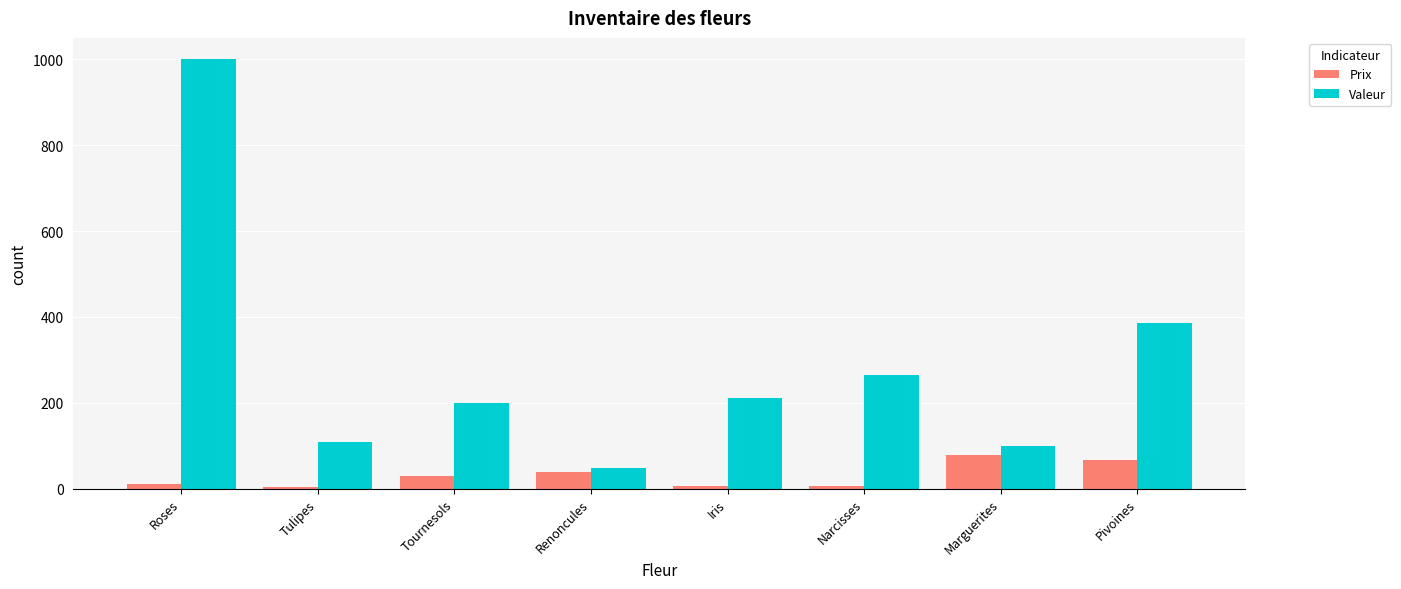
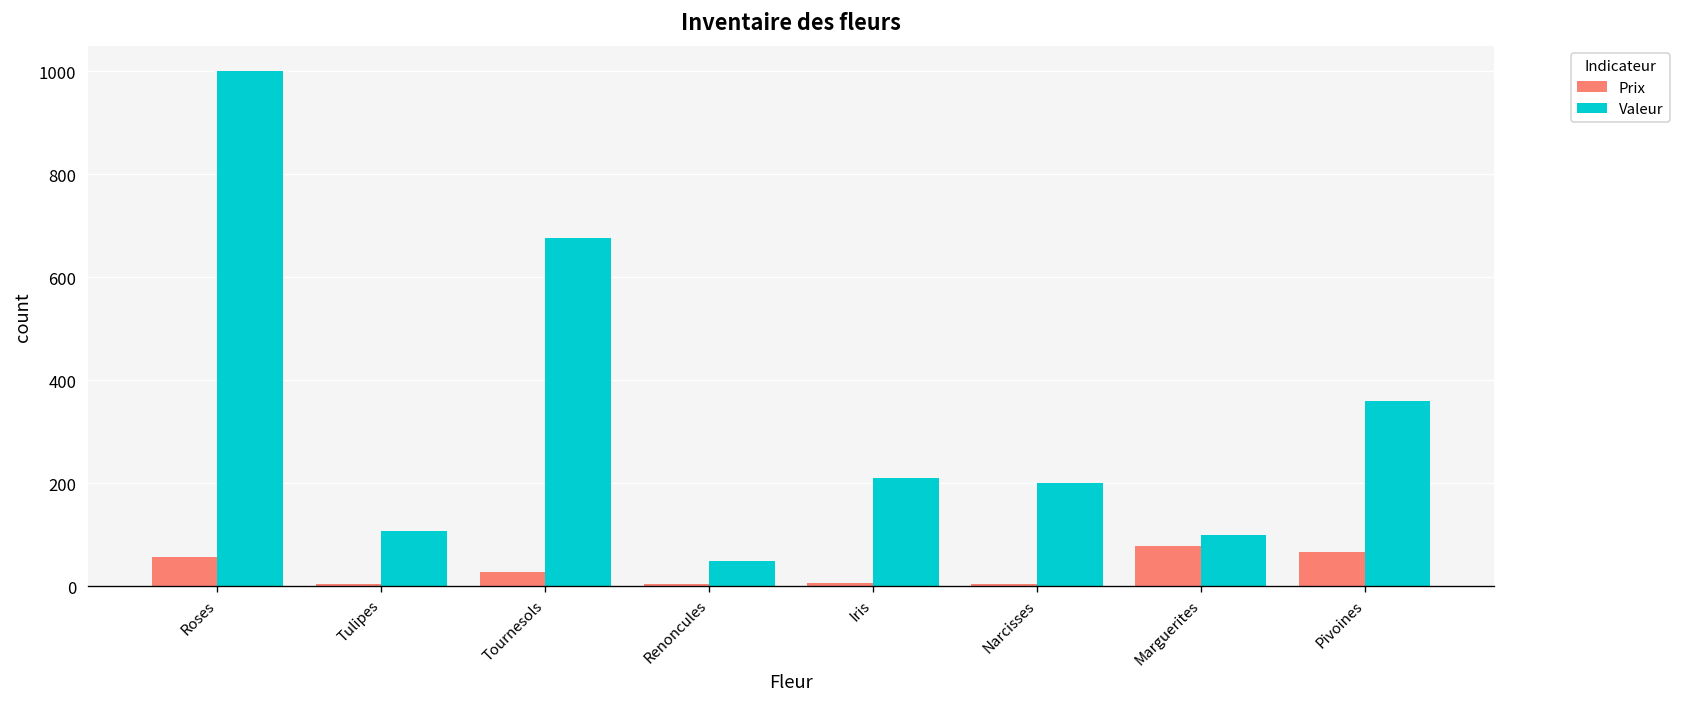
Prix, Roses: 10 -> 60
Valeur, Tournesols: 200 -> 680
Prix, Renoncules: 40 -> 0
Valeur, Narcisses: 270 -> 200
Valeur, Pivoines: 390 -> 360
